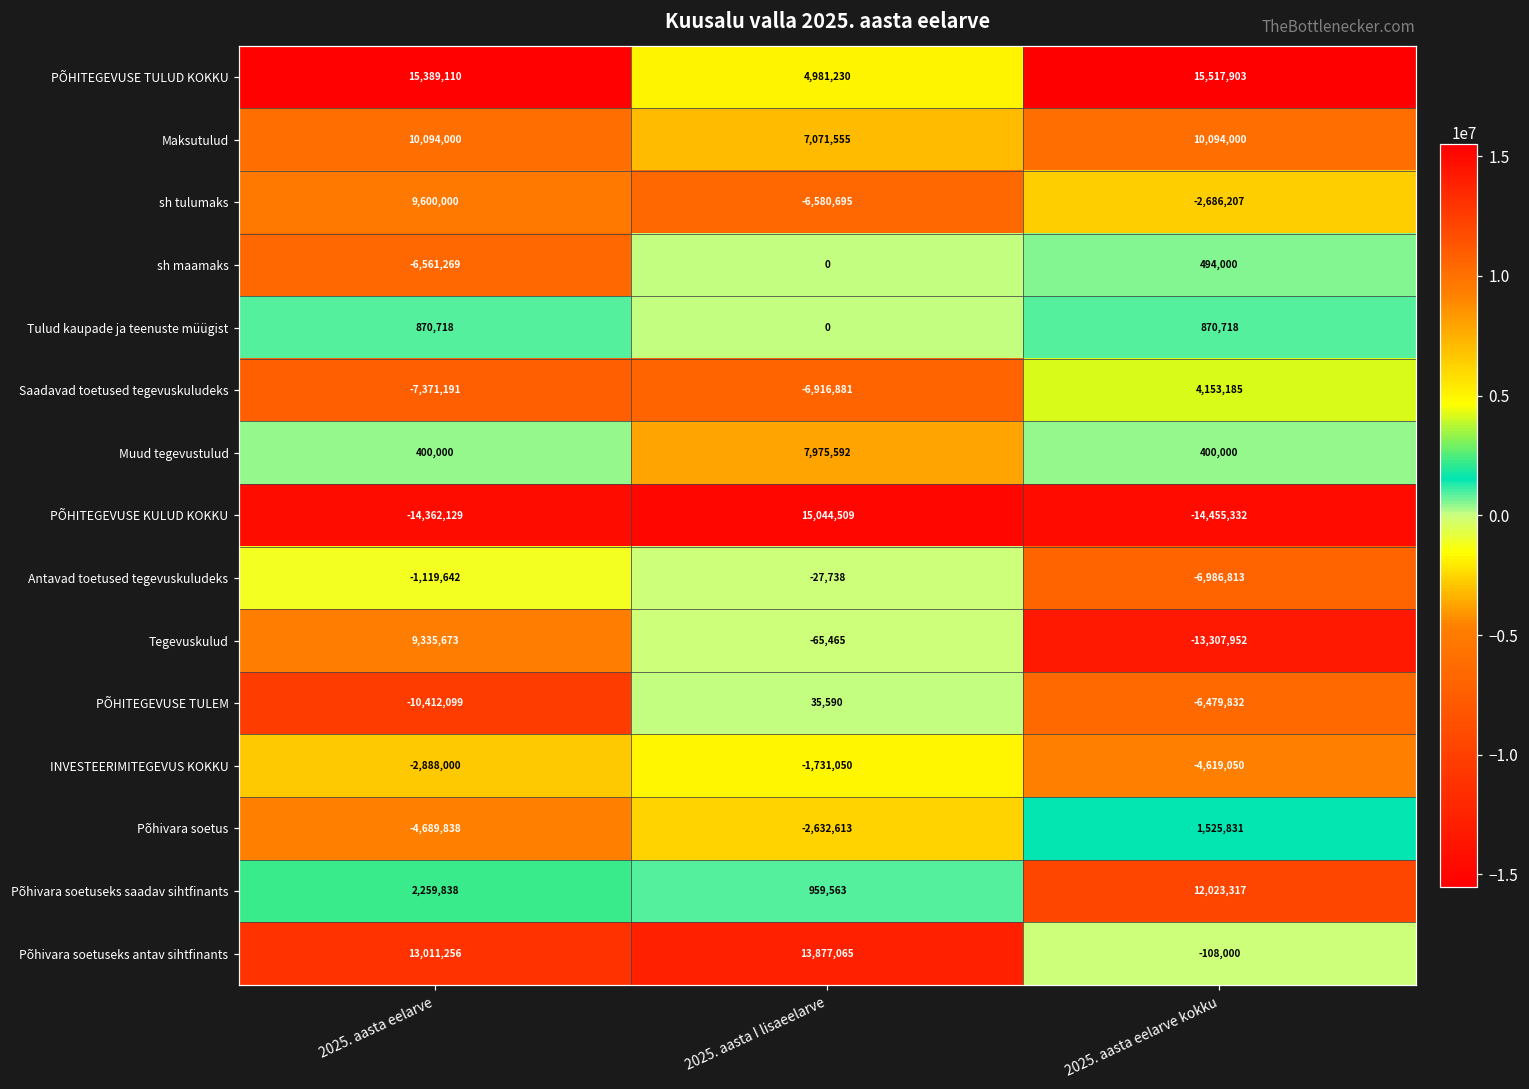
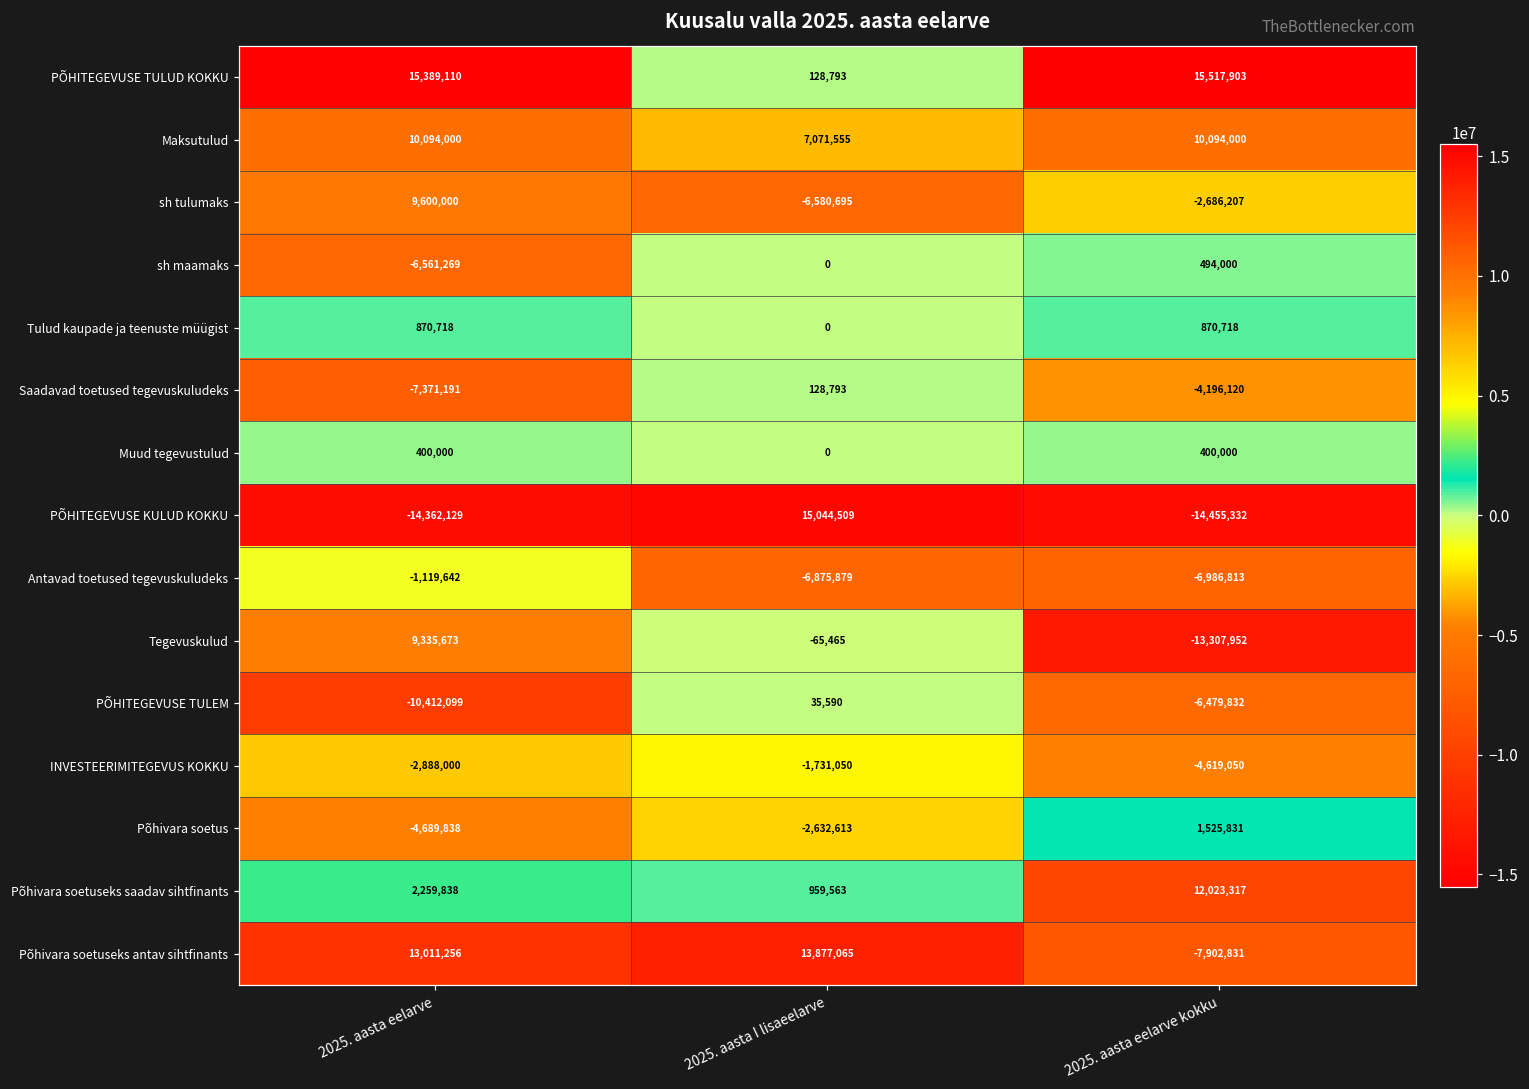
PÕHITEGEVUSE TULUD KOKKU, 2025. aasta I lisaeelarve: 4,981,230 -> 128,793
Saadavad toetused tegevuskuludeks, 2025. aasta I lisaeelarve: -6,916,881 -> 128,793
Saadavad toetused tegevuskuludeks, 2025. aasta eelarve kokku: 4,153,185 -> -4,196,120
Muud tegevustulud, 2025. aasta I lisaeelarve: 7,975,592 -> 0
Antavad toetused tegevuskuludeks, 2025. aasta I lisaeelarve: -27,738 -> -6,875,879
Põhivara soetuseks antav sihtfinants, 2025. aasta eelarve kokku: -108,000 -> -7,902,831
